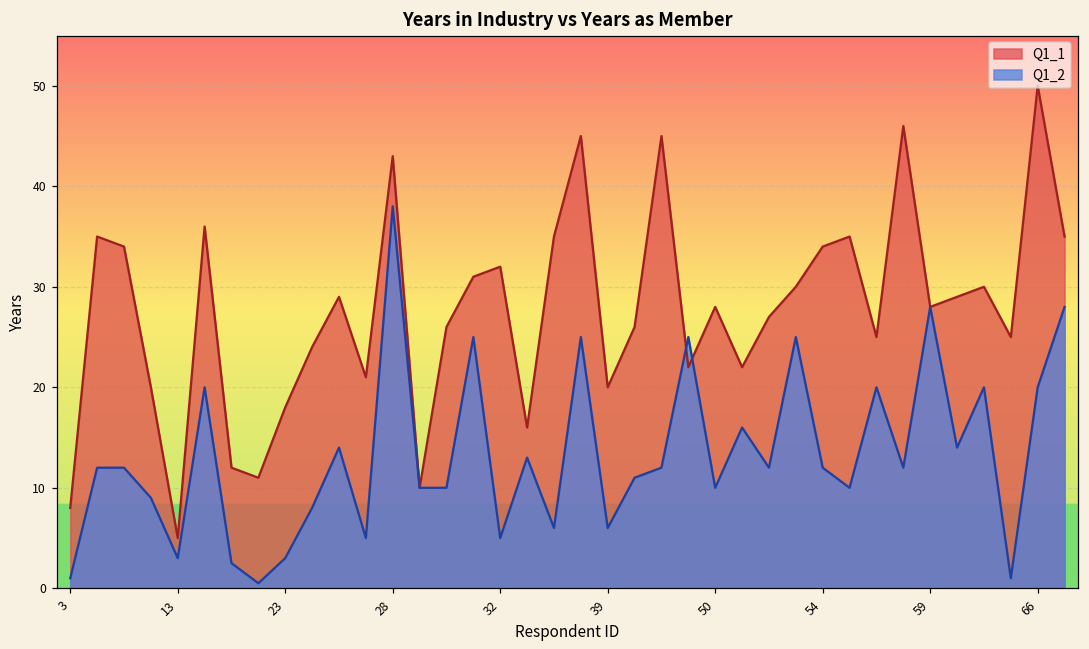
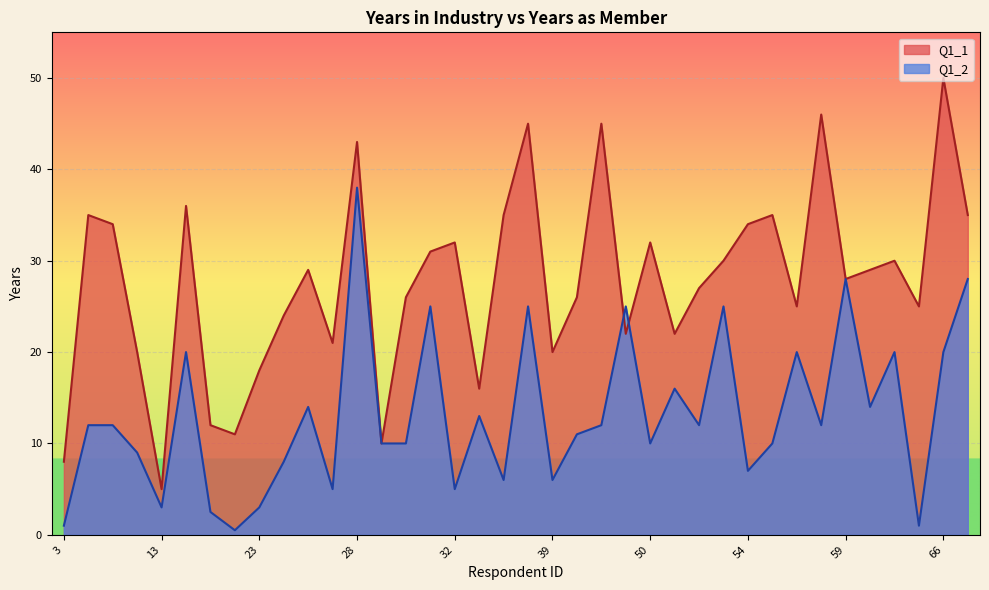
Q1_1, 50: 28 -> 32
Q1_2, 54: 12 -> 7
